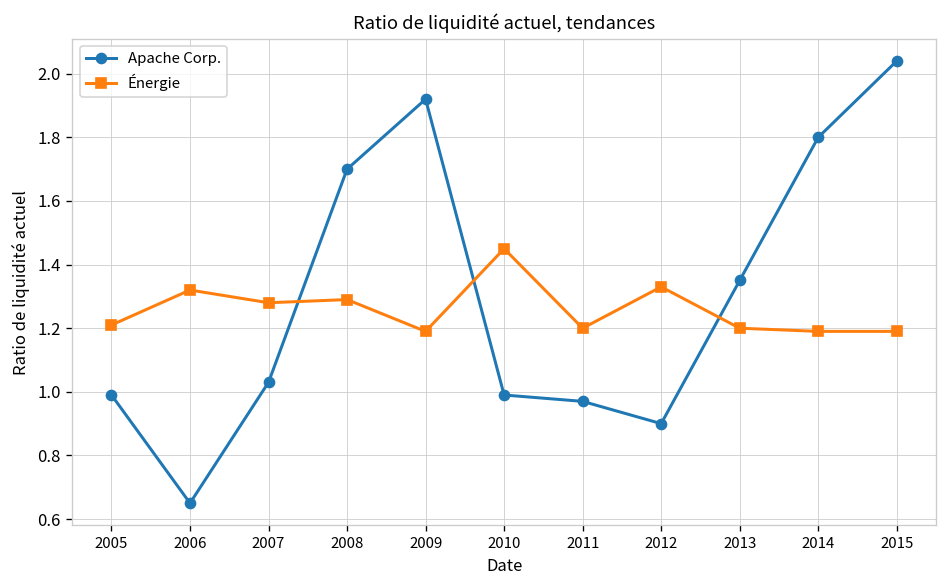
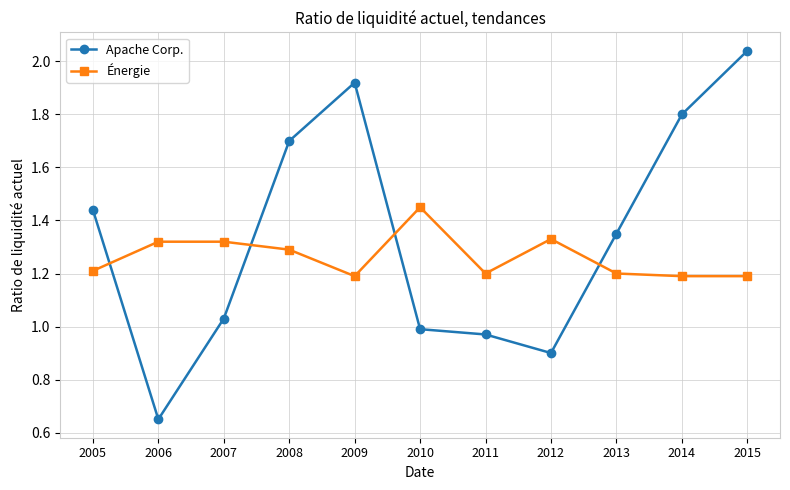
Apache Corp., 2005: 0.99 -> 1.44
Énergie, 2007: 1.28 -> 1.32
